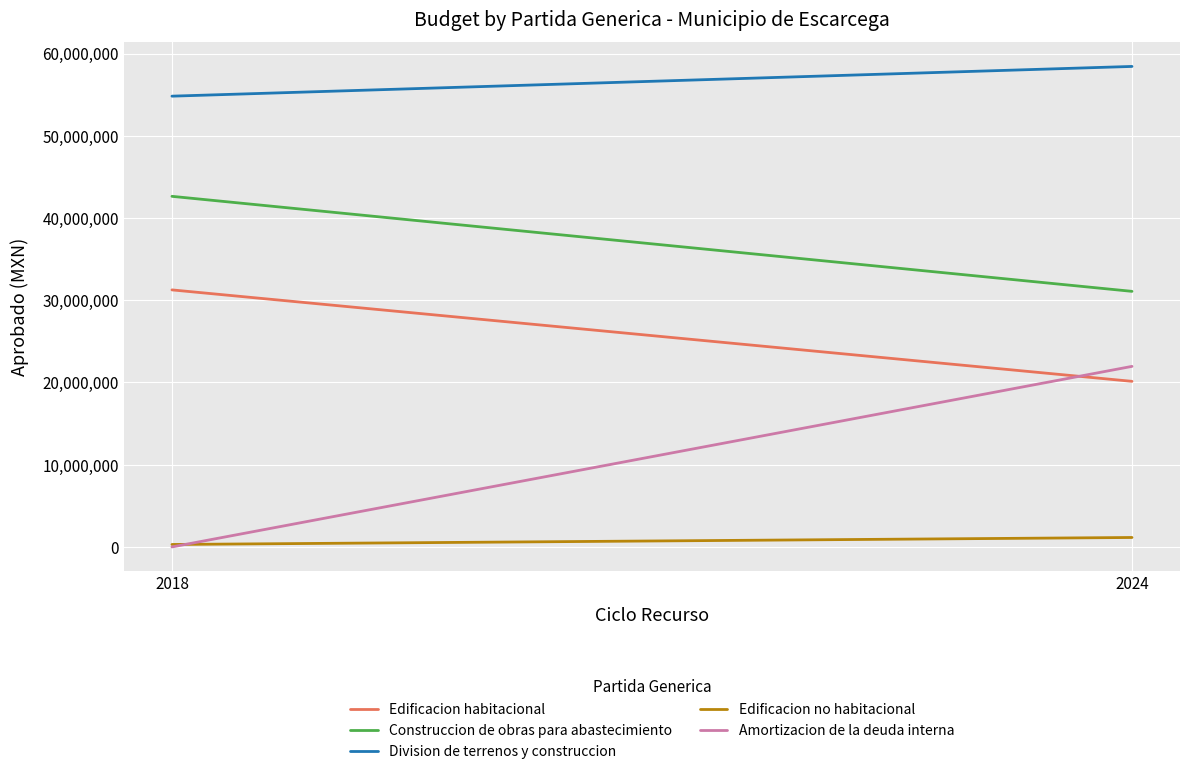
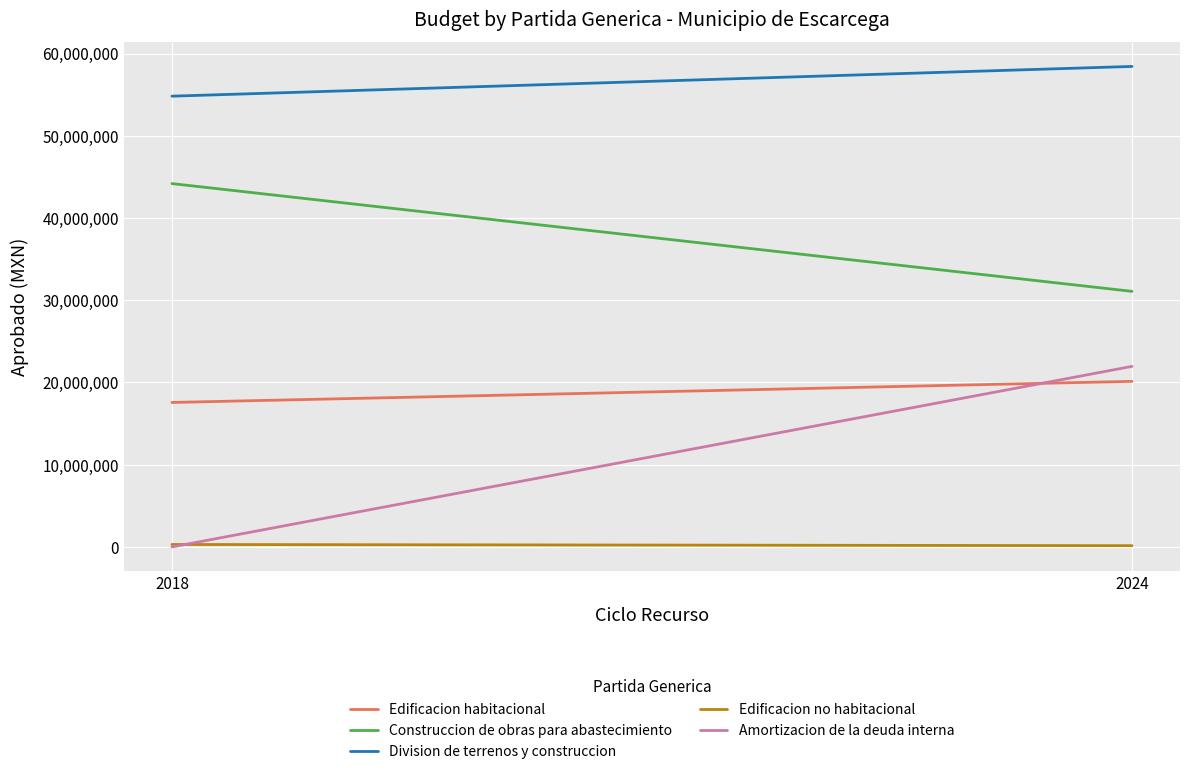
Edificacion habitacional, 2018: 31,000,000 -> 18,000,000
Construccion de obras para abastecimiento, 2018: 43,000,000 -> 44,000,000
Edificacion no habitacional, 2024: 1,000,000 -> 0
